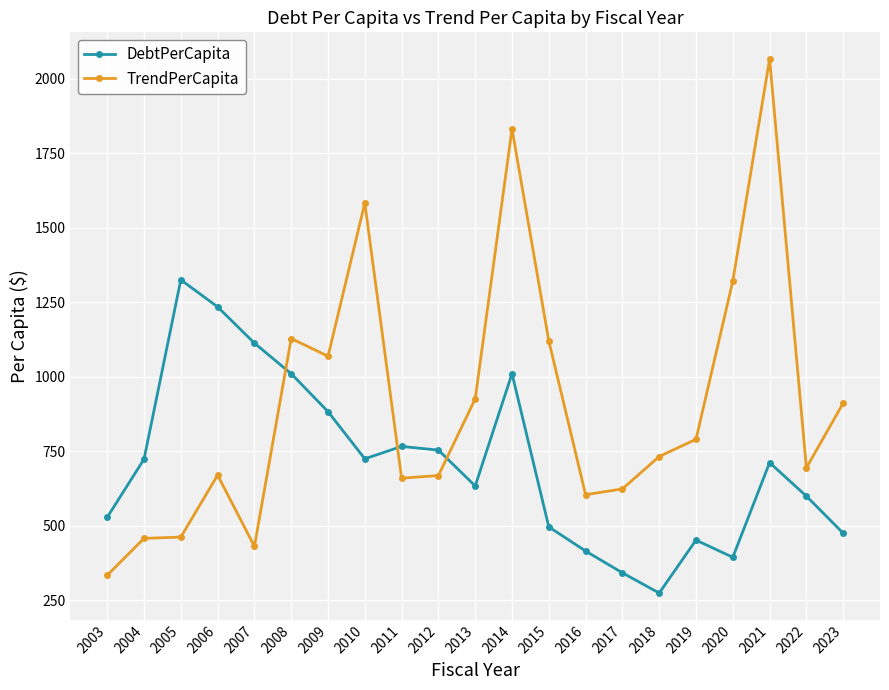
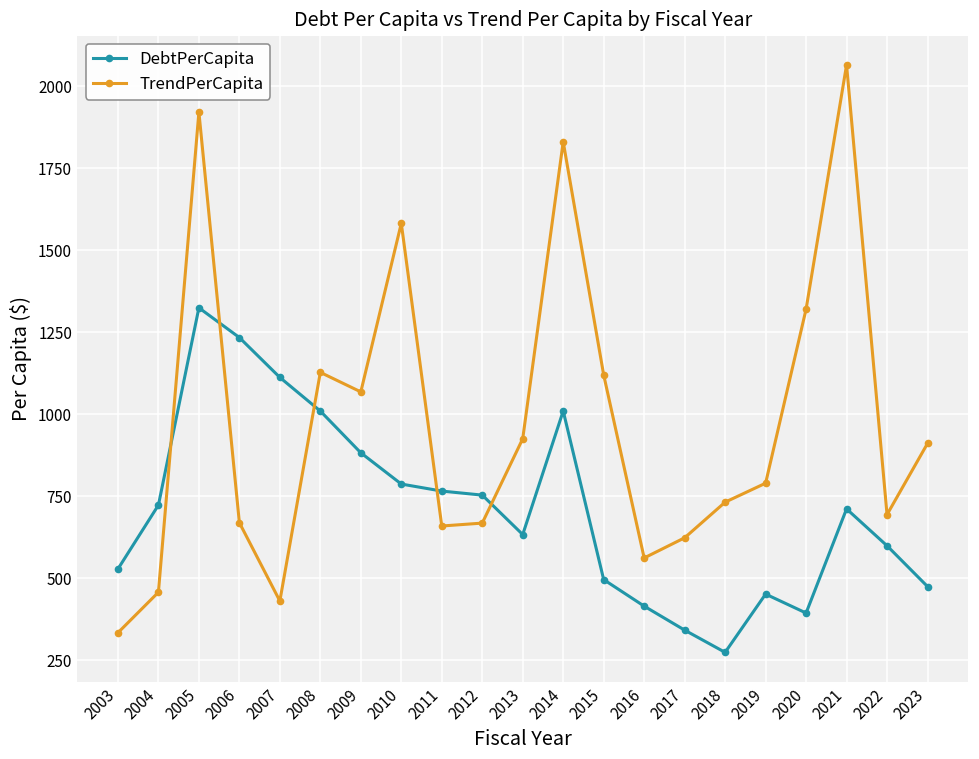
TrendPerCapita, 2005: 460 -> 1920
DebtPerCapita, 2010: 720 -> 790
TrendPerCapita, 2016: 600 -> 560
